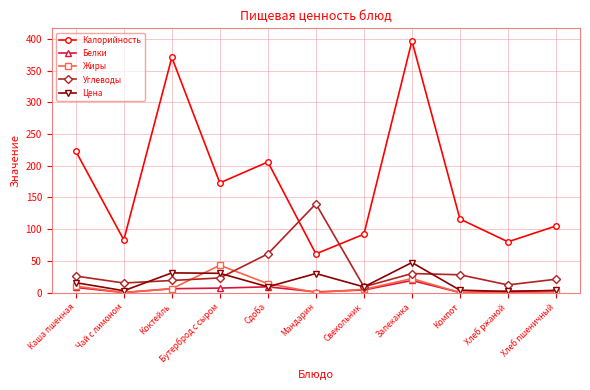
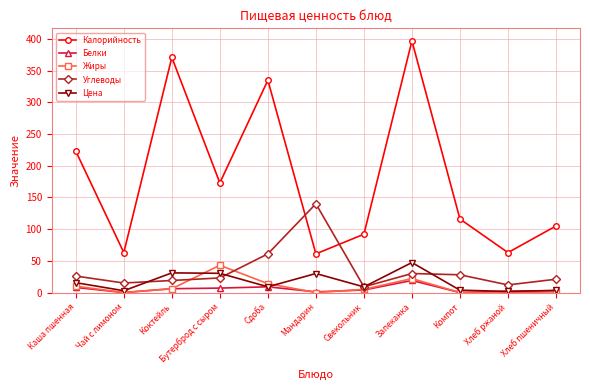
Калорийность, Чай с лимоном: 80 -> 60
Калорийность, Сдоба: 210 -> 340
Калорийность, Хлеб ржаной: 80 -> 60
